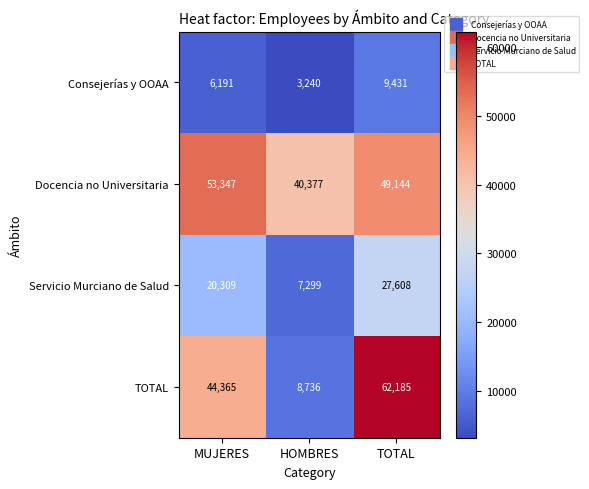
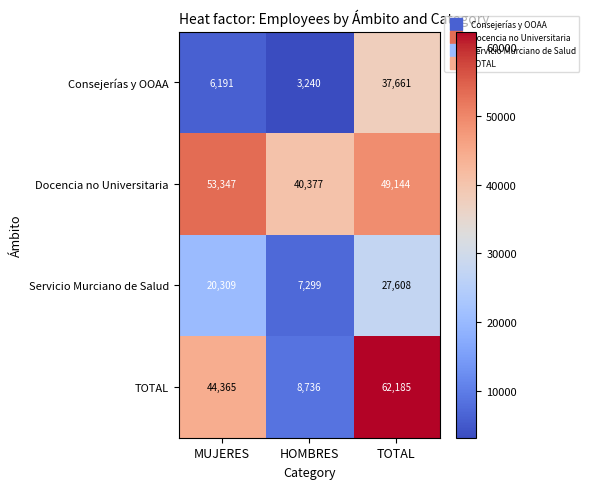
Consejerías y OOAA, TOTAL: 9,431 -> 37,661
